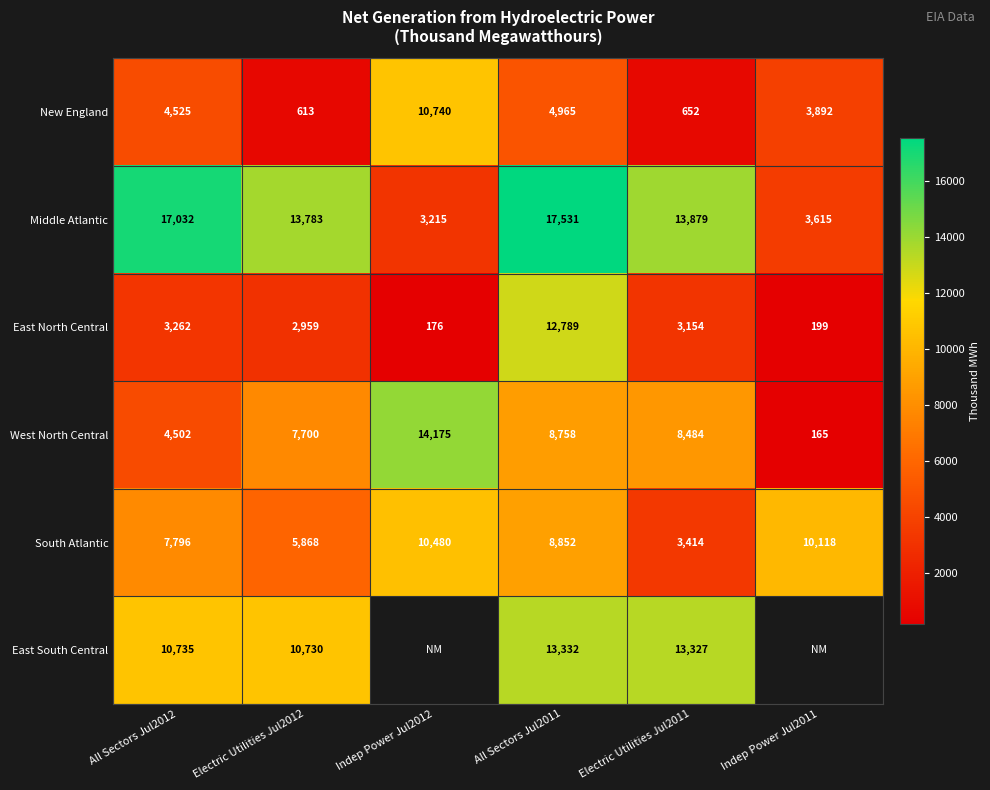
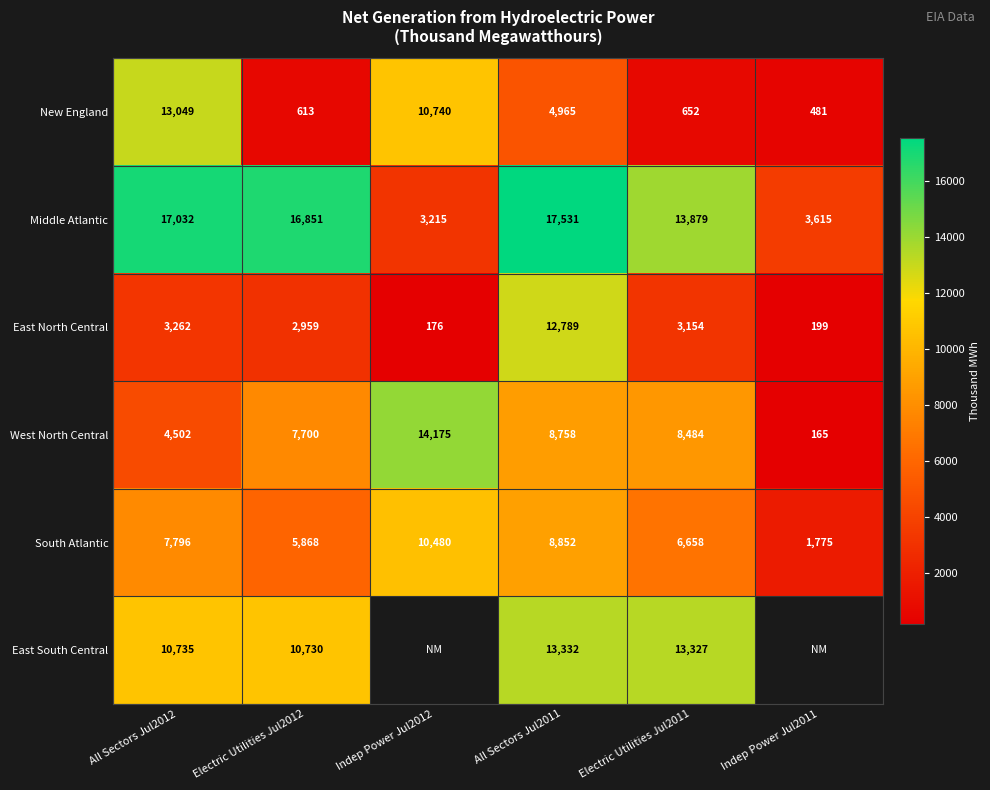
New England, All Sectors Jul2012: 4,525 -> 13,049
New England, Indep Power Jul2011: 3,892 -> 481
Middle Atlantic, Electric Utilities Jul2012: 13,783 -> 16,851
South Atlantic, Electric Utilities Jul2011: 3,414 -> 6,658
South Atlantic, Indep Power Jul2011: 10,118 -> 1,775
